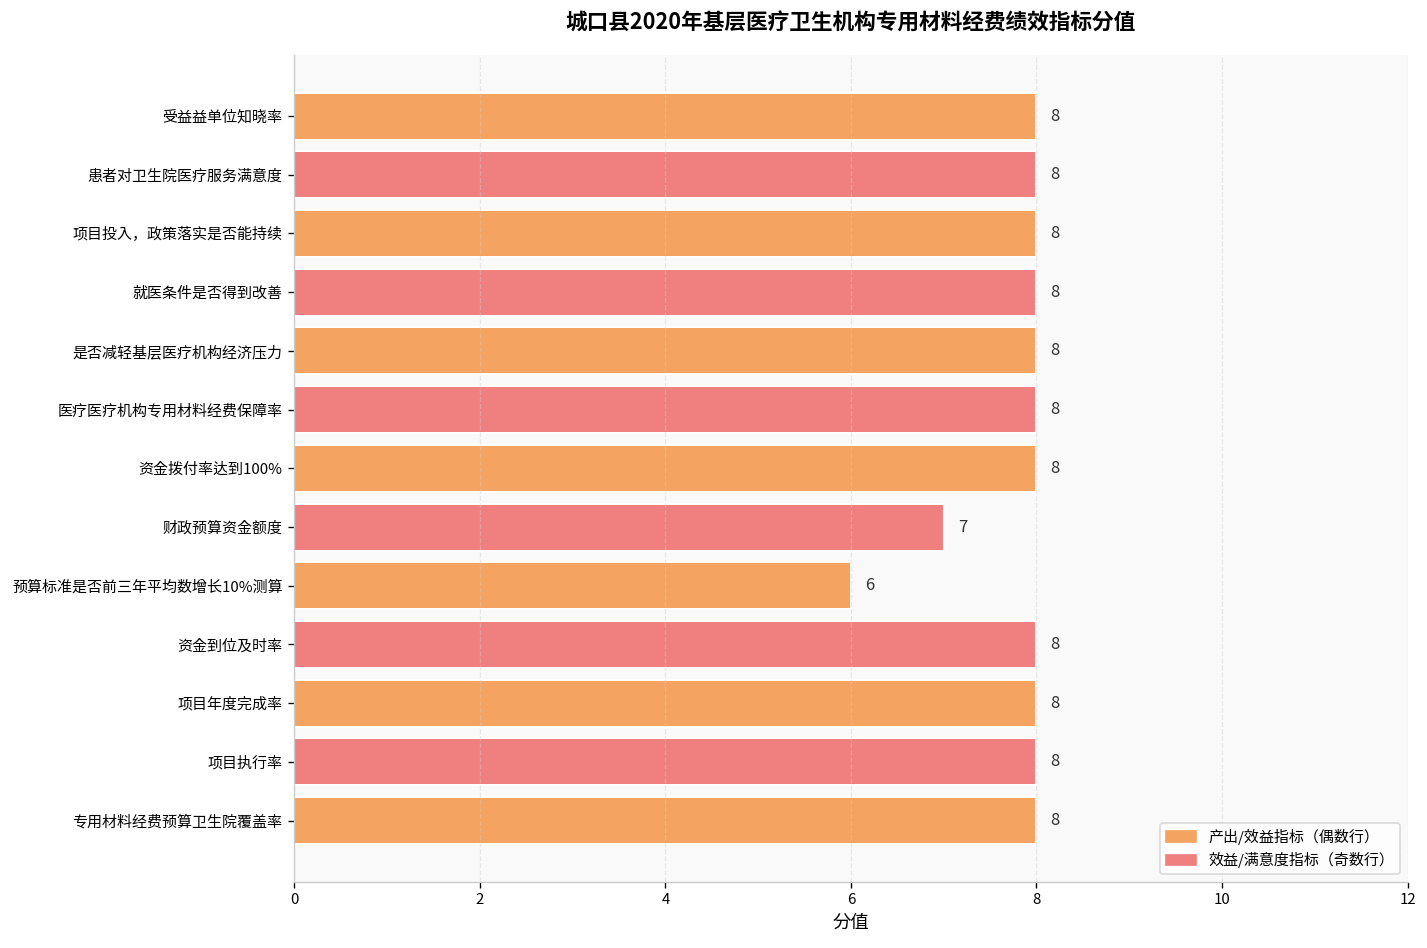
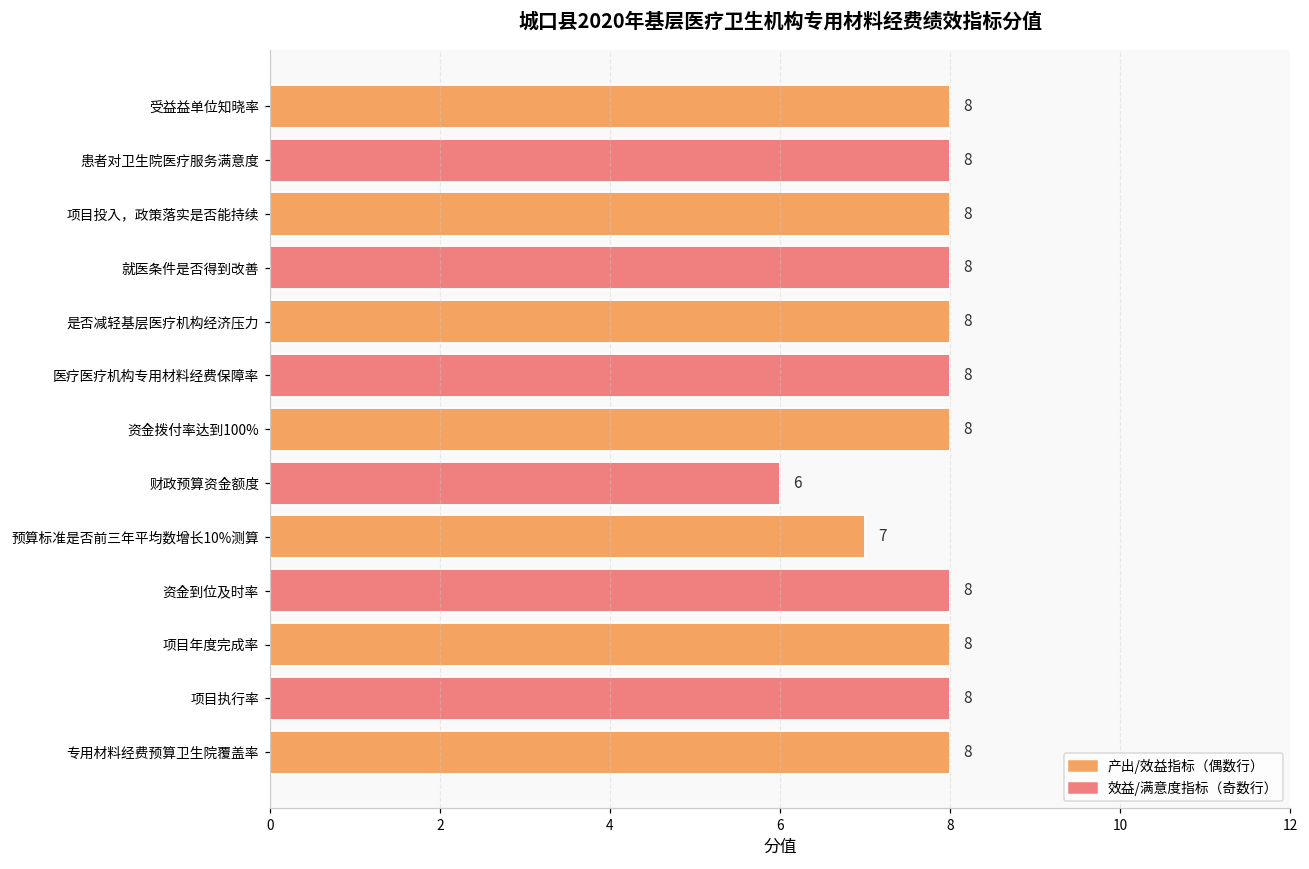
财政预算资金额度: 7 -> 6
预算标准是否前三年平均数增长10%测算: 6 -> 7
